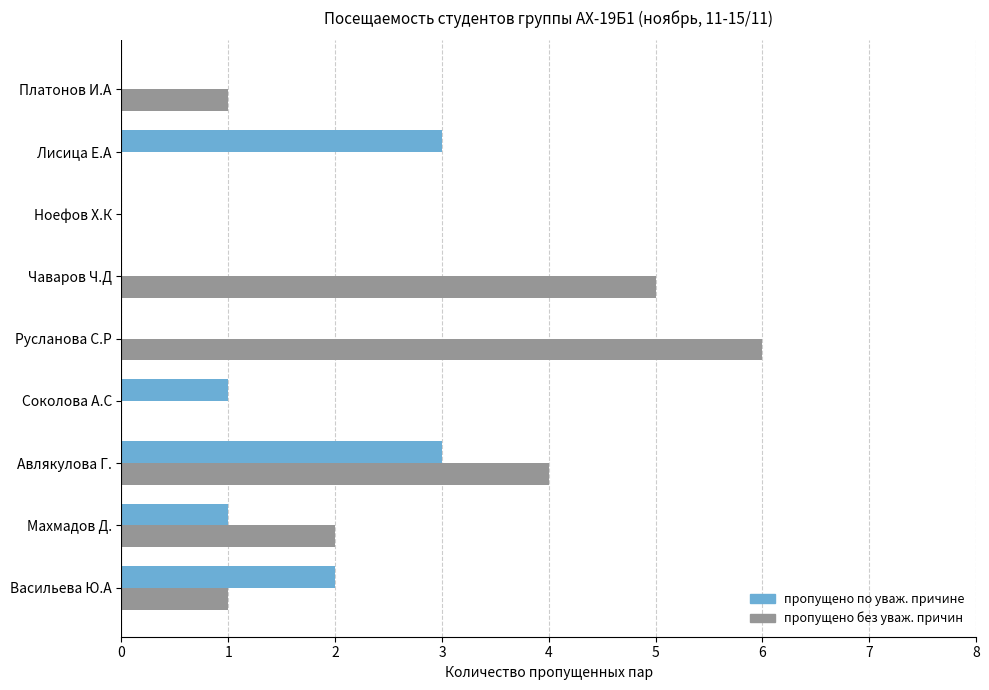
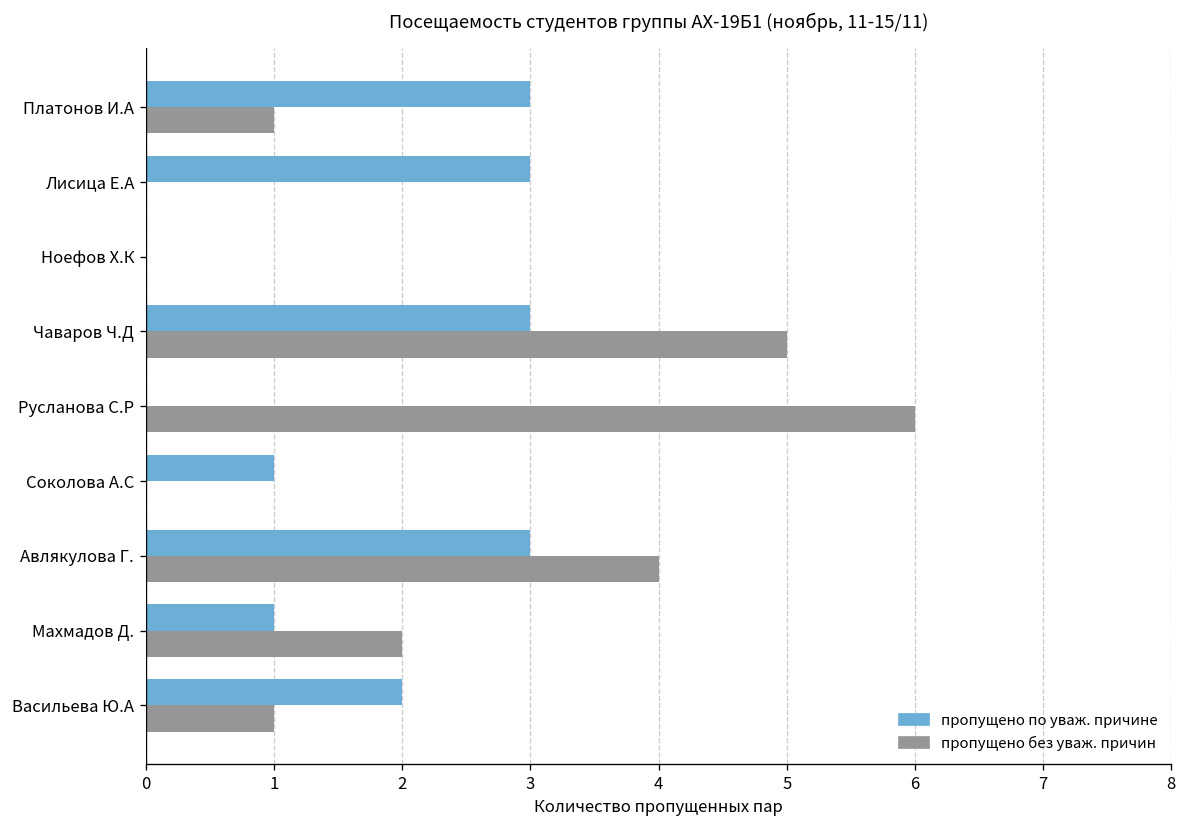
пропущено по уваж. причине, Платонов И.А: 0 -> 3
пропущено по уваж. причине, Чаваров Ч.Д: 0 -> 3
